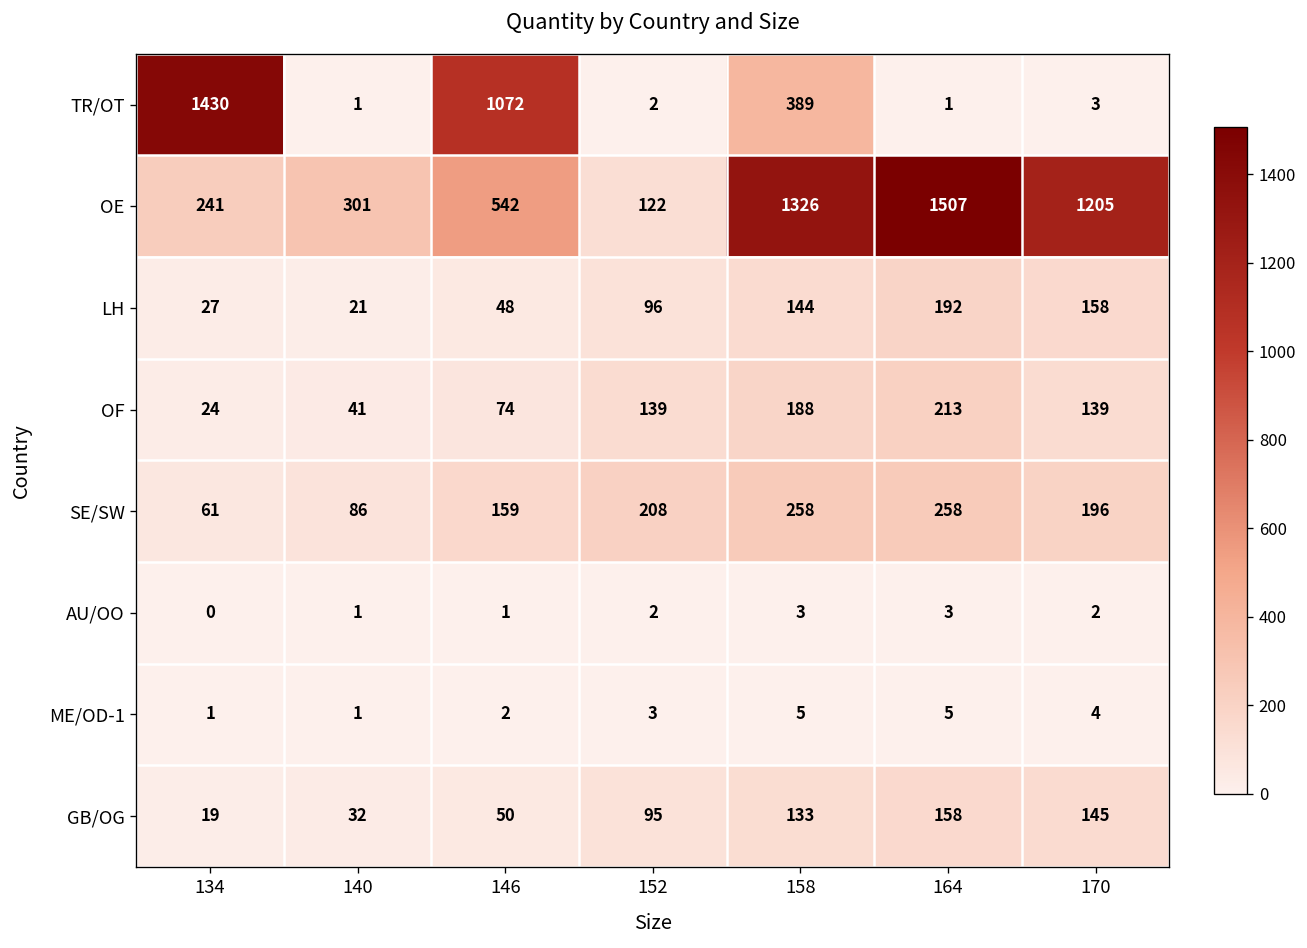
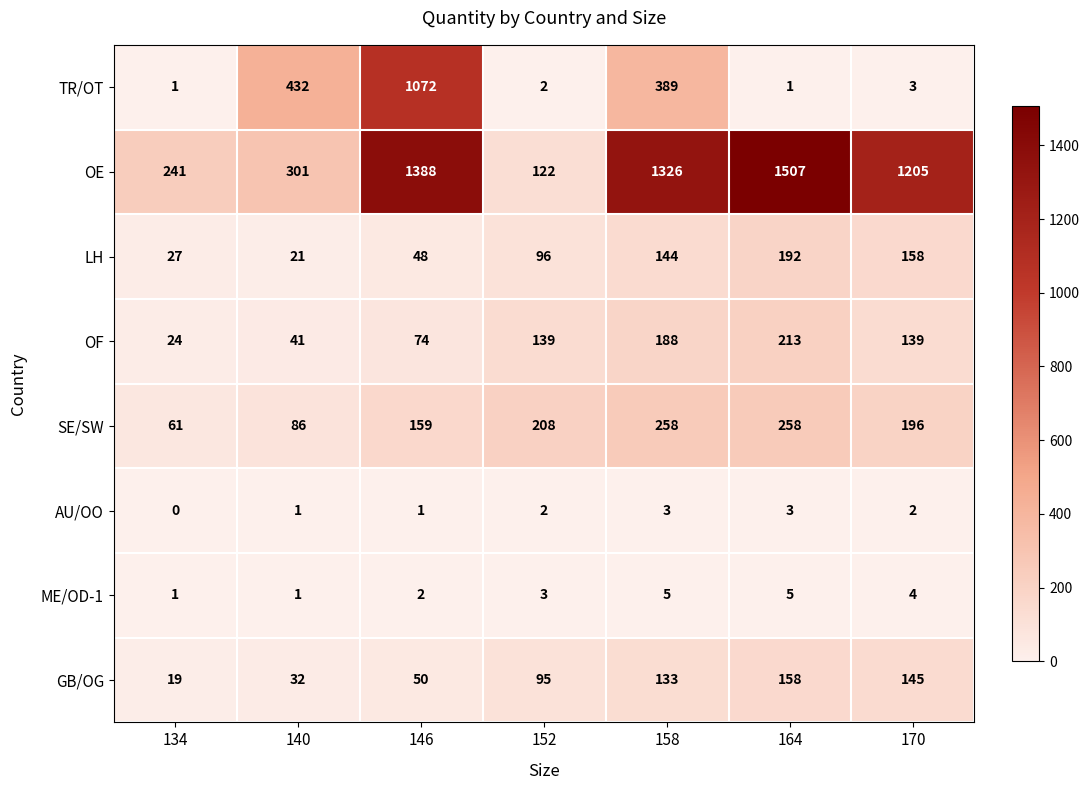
TR/OT, 134: 1430 -> 1
TR/OT, 140: 1 -> 432
OE, 146: 542 -> 1388
